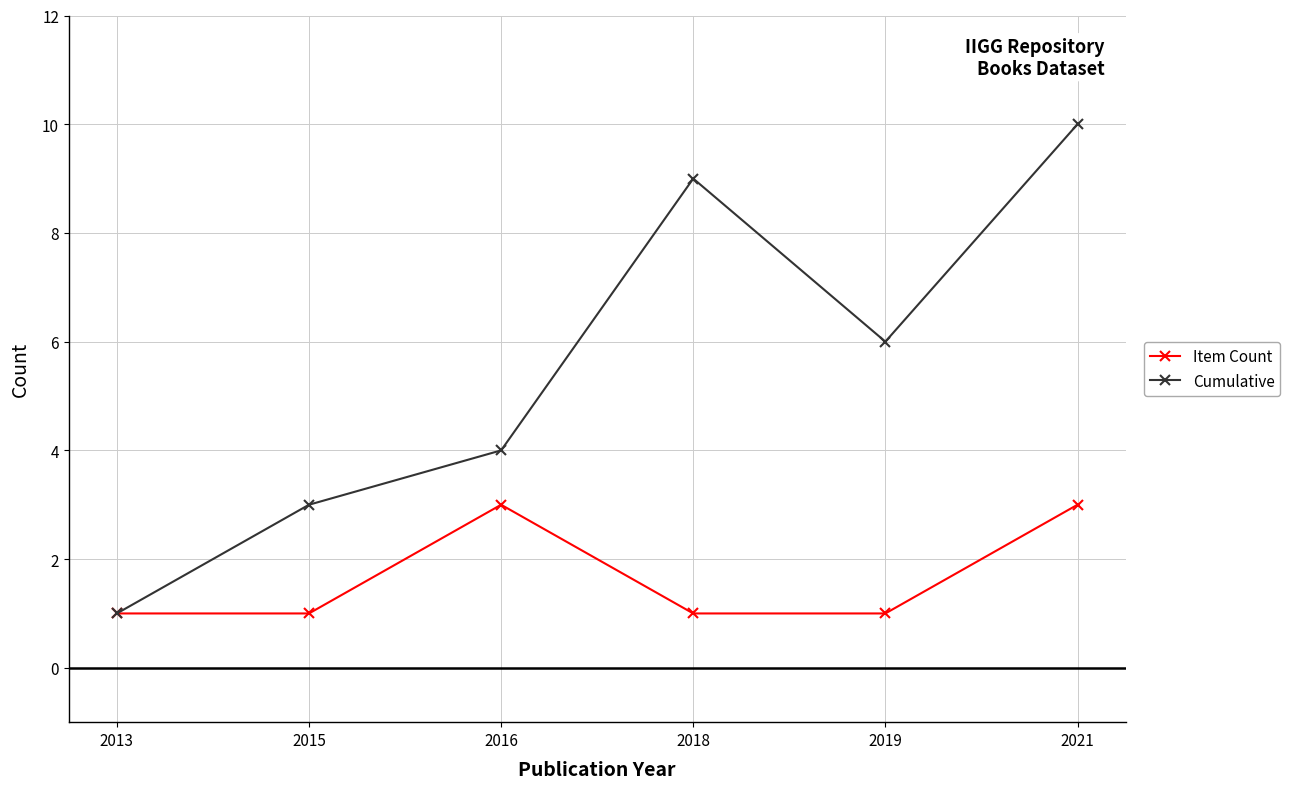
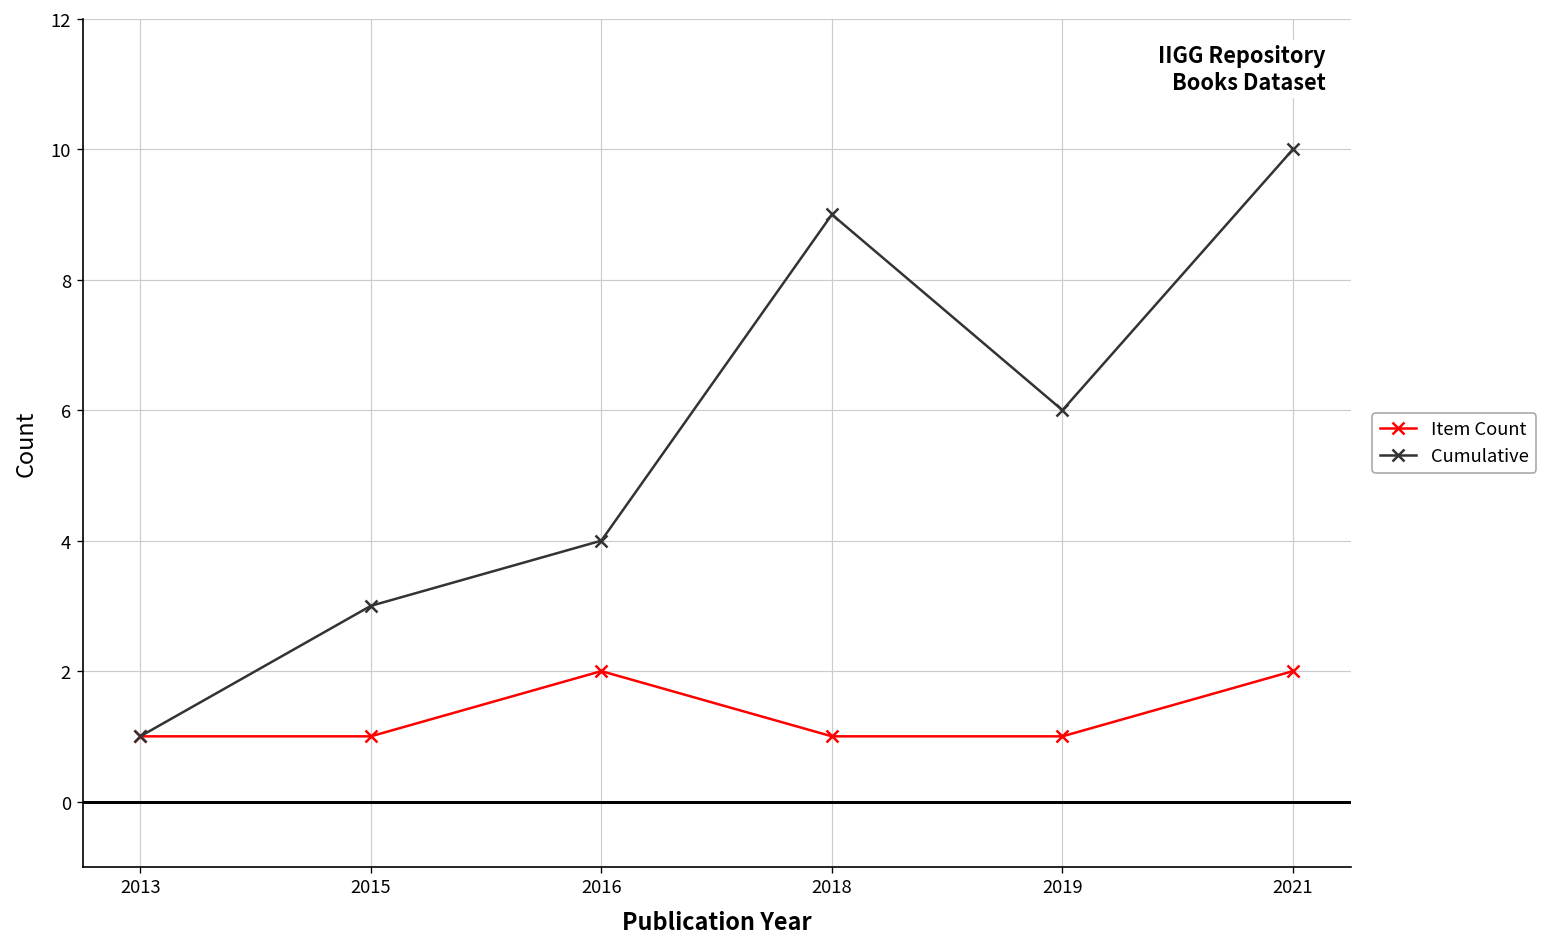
Item Count, 2016: 3 -> 2
Item Count, 2021: 3 -> 2
